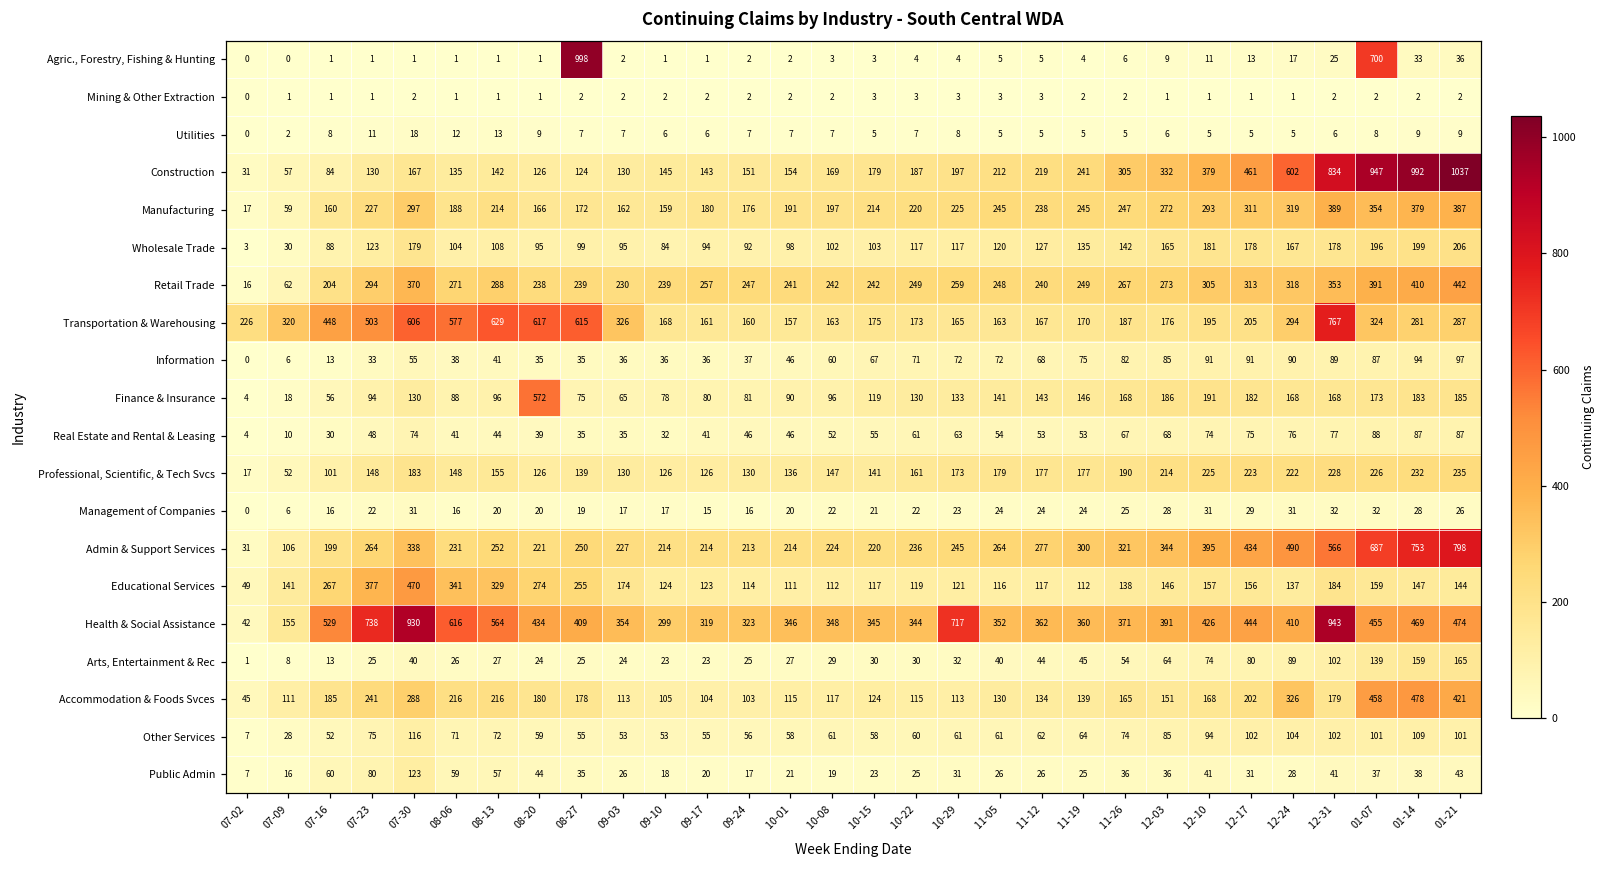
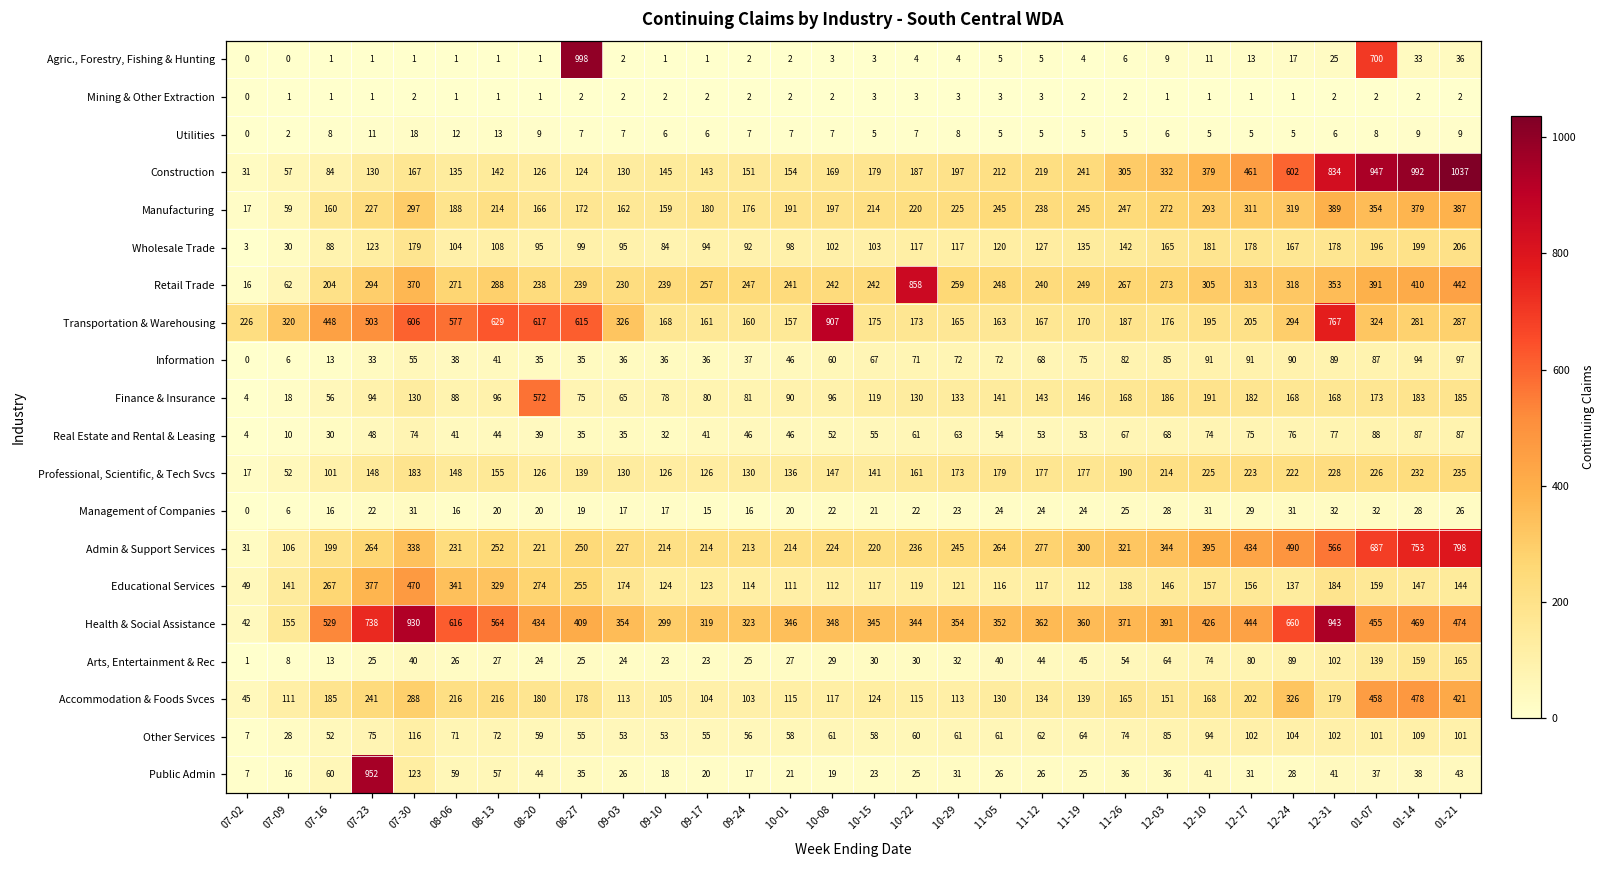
Retail Trade, 10-22: 249 -> 858
Transportation & Warehousing, 10-08: 163 -> 907
Health & Social Assistance, 10-29: 717 -> 354
Health & Social Assistance, 12-24: 410 -> 660
Public Admin, 07-23: 80 -> 952
